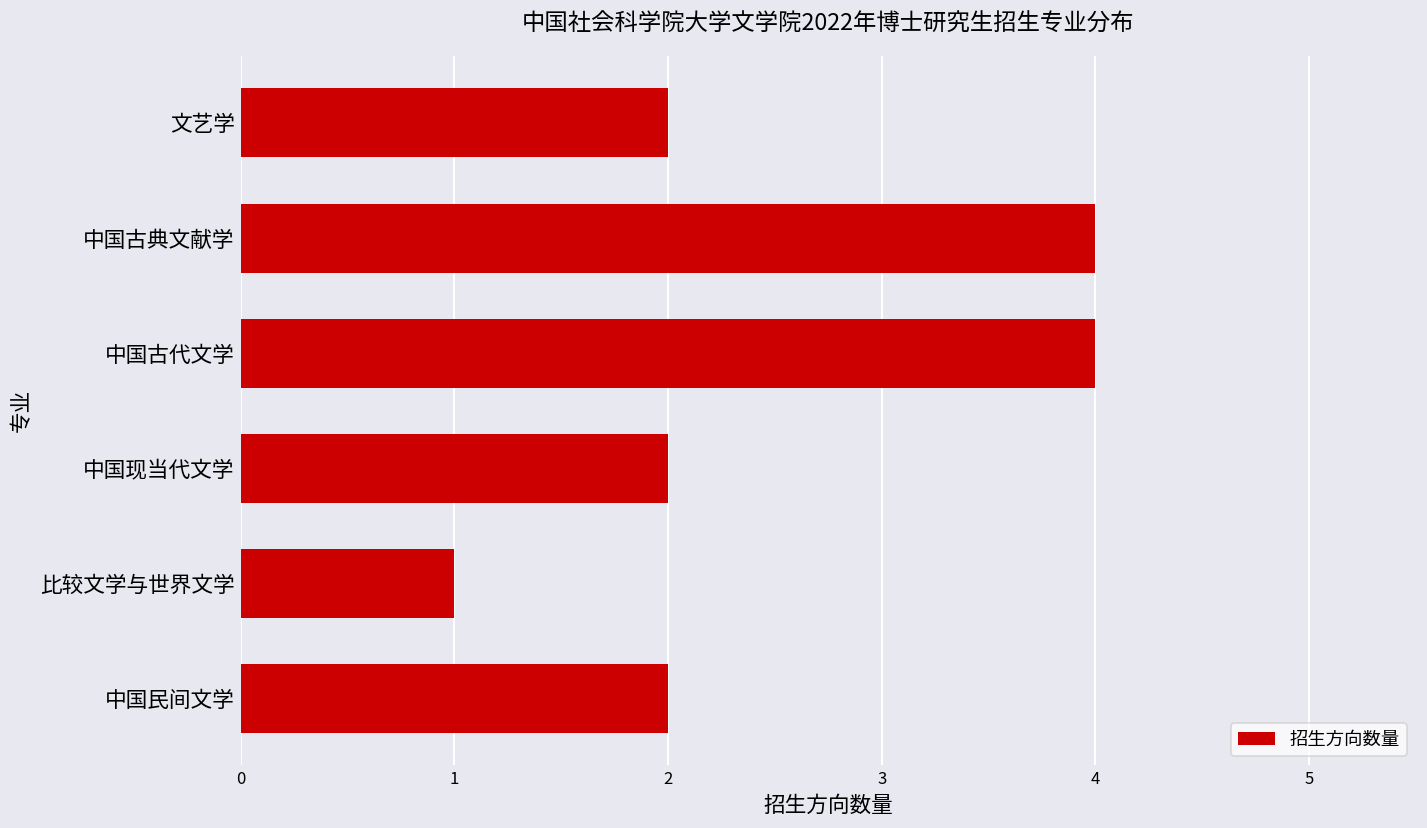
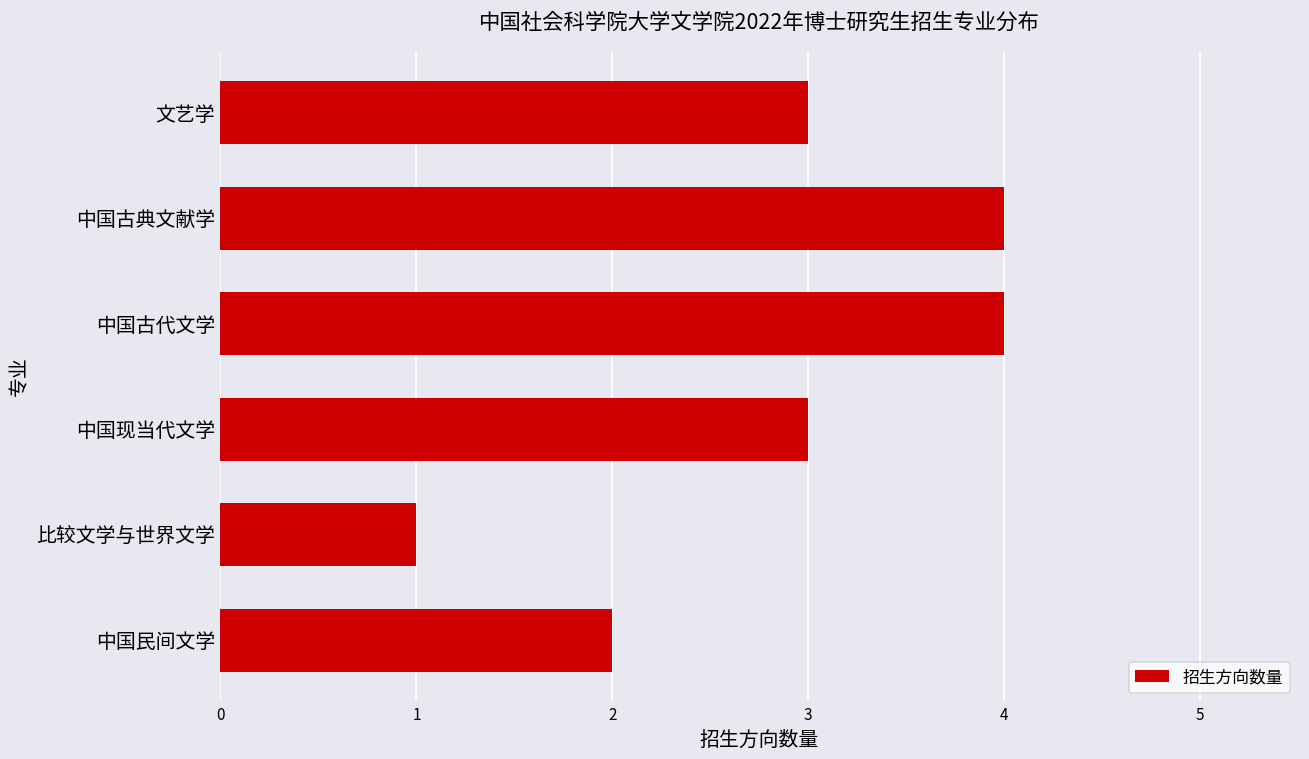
文艺学: 2 -> 3
中国现当代文学: 2 -> 3
